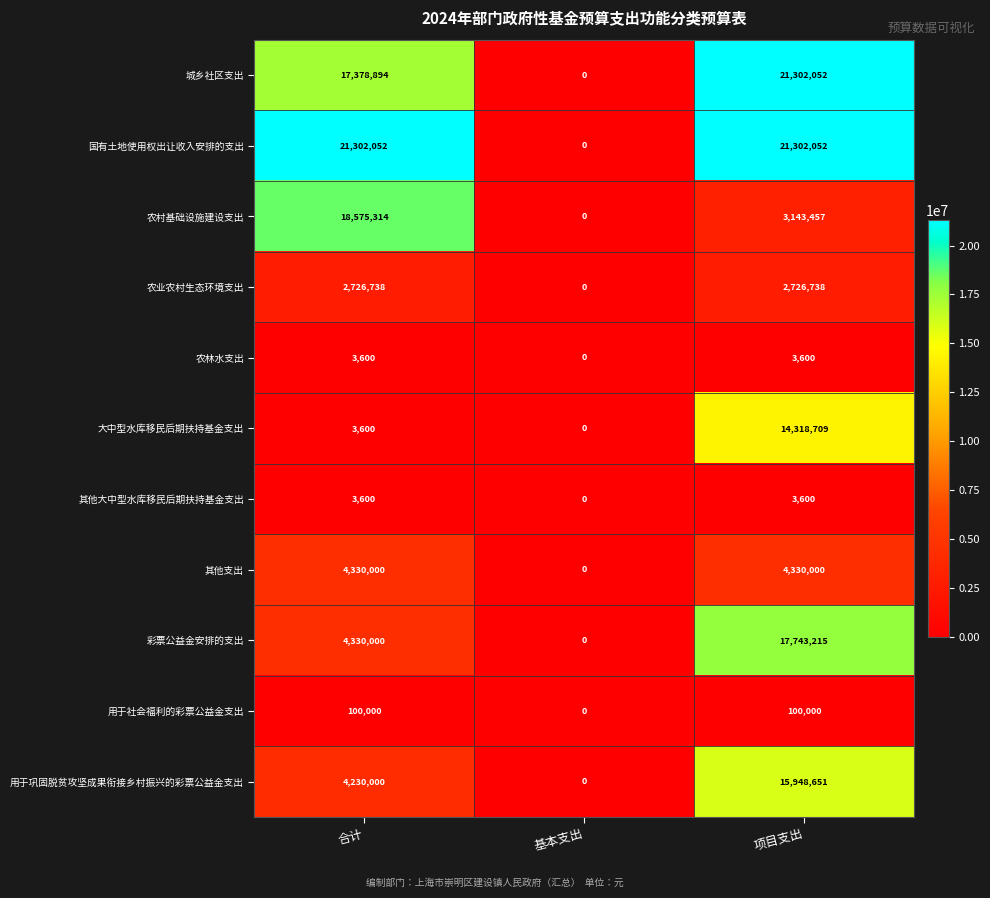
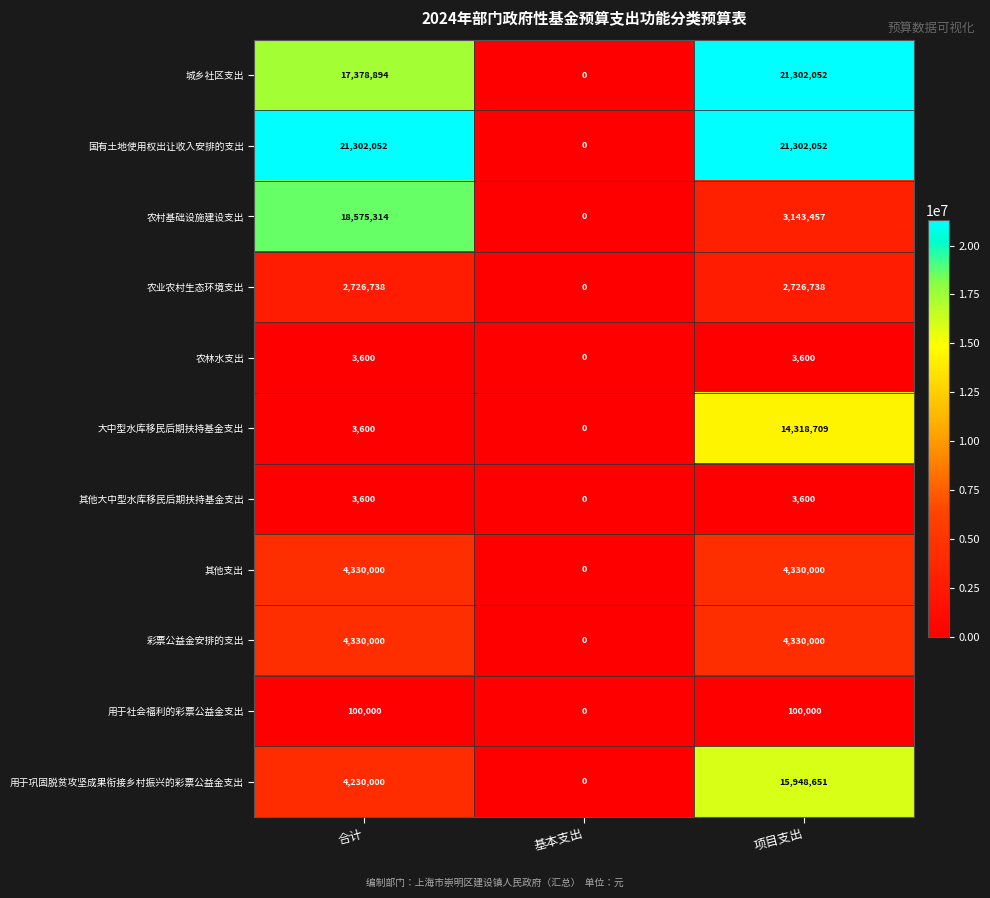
彩票公益金安排的支出, 项目支出: 17,743,215 -> 4,330,000
